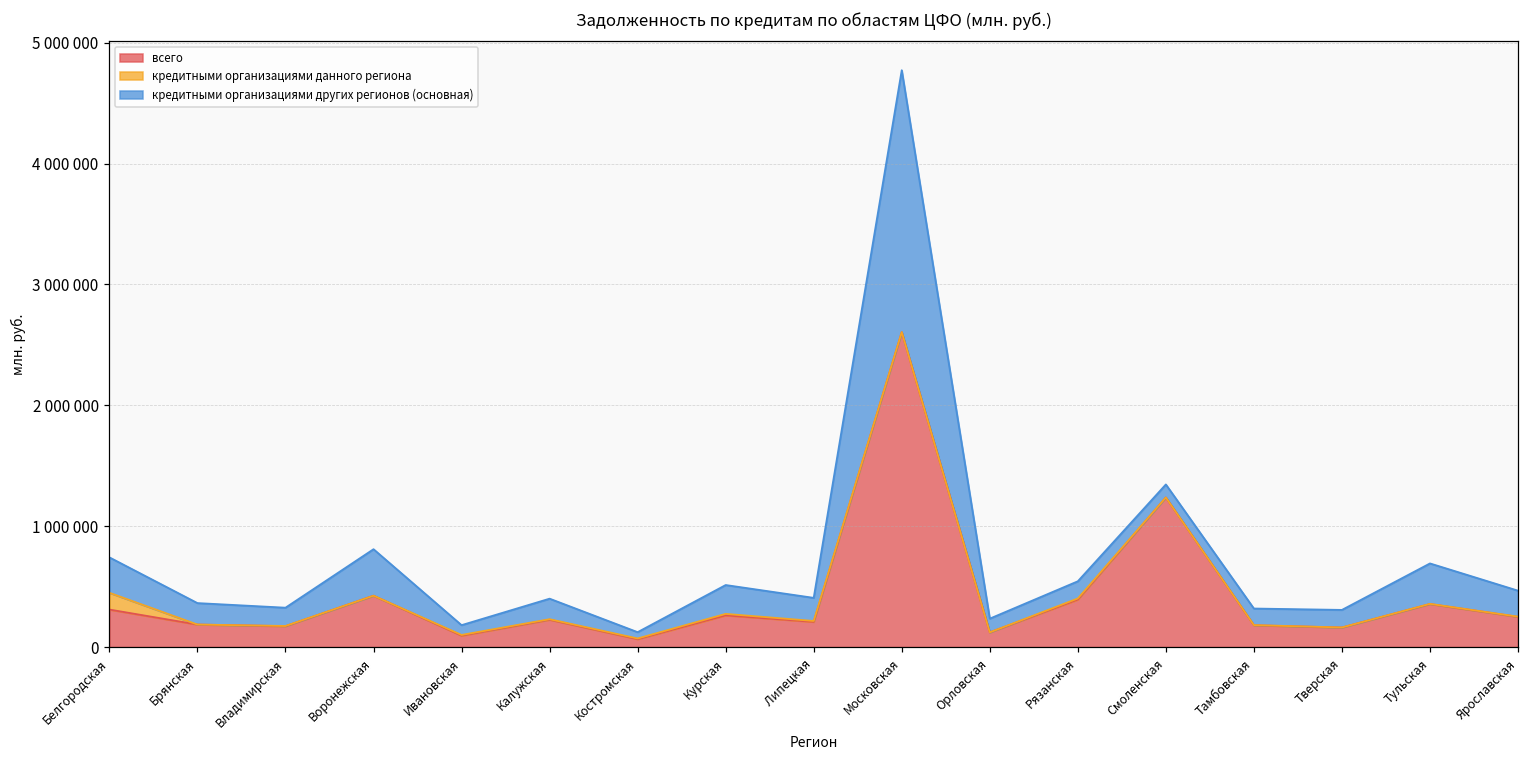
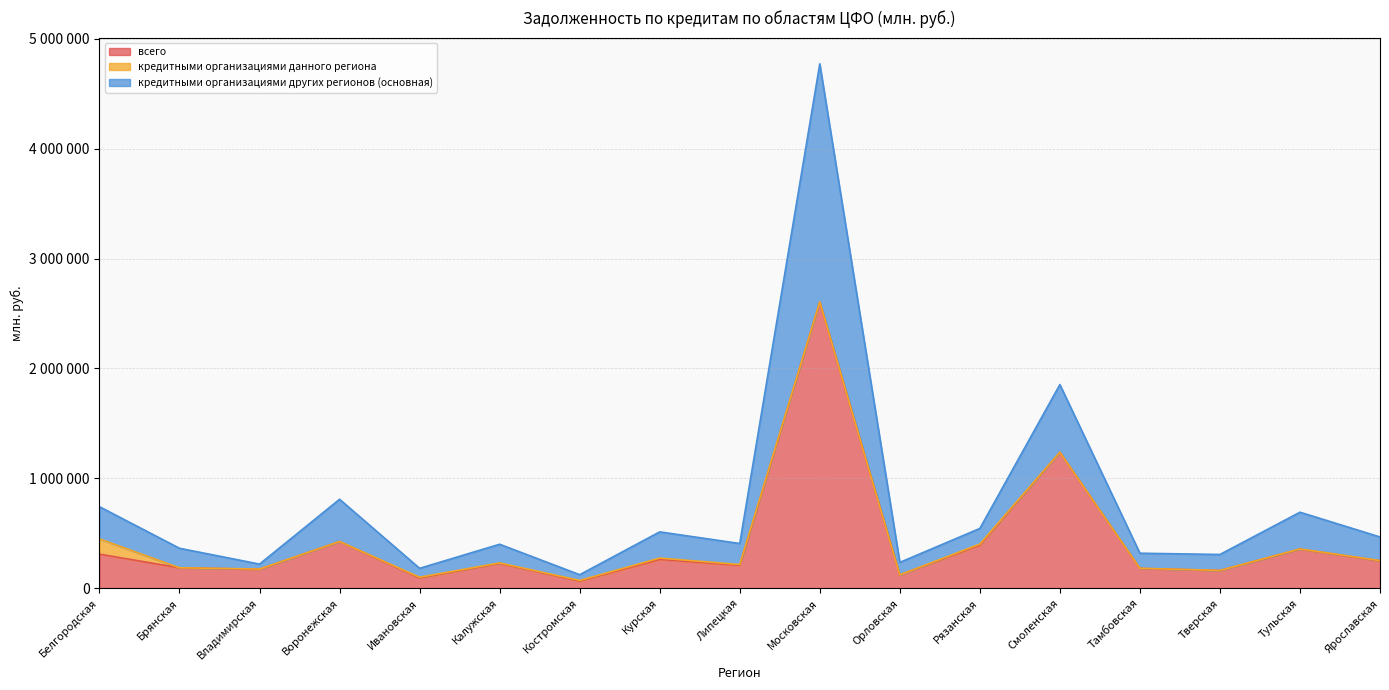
кредитными организациями других регионов (основная), Владимирская: 150000 -> 50000
кредитными организациями других регионов (основная), Смоленская: 110000 -> 620000
